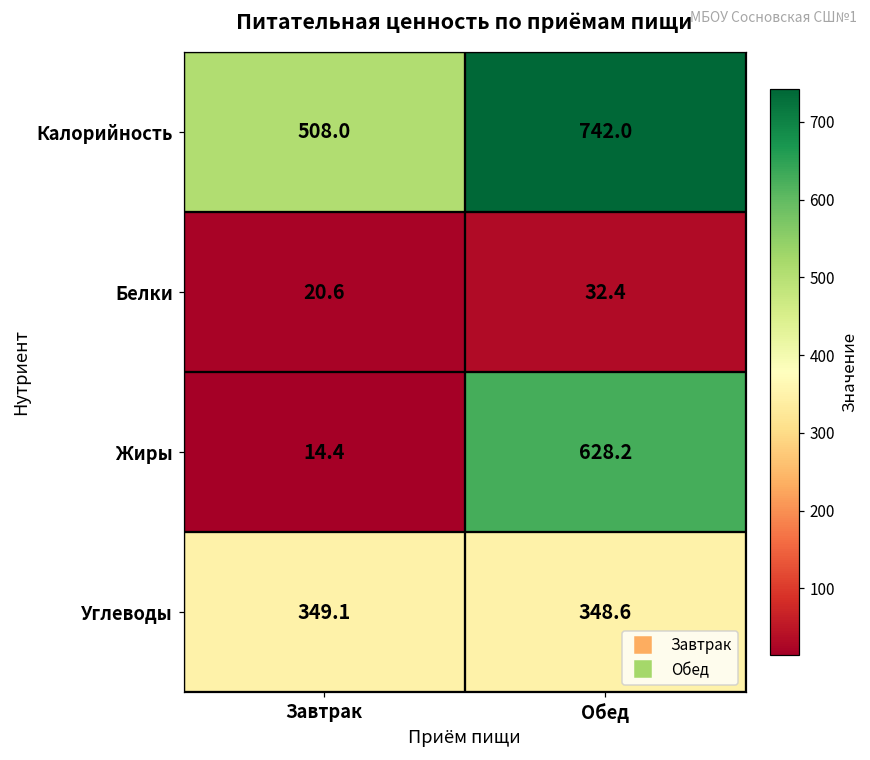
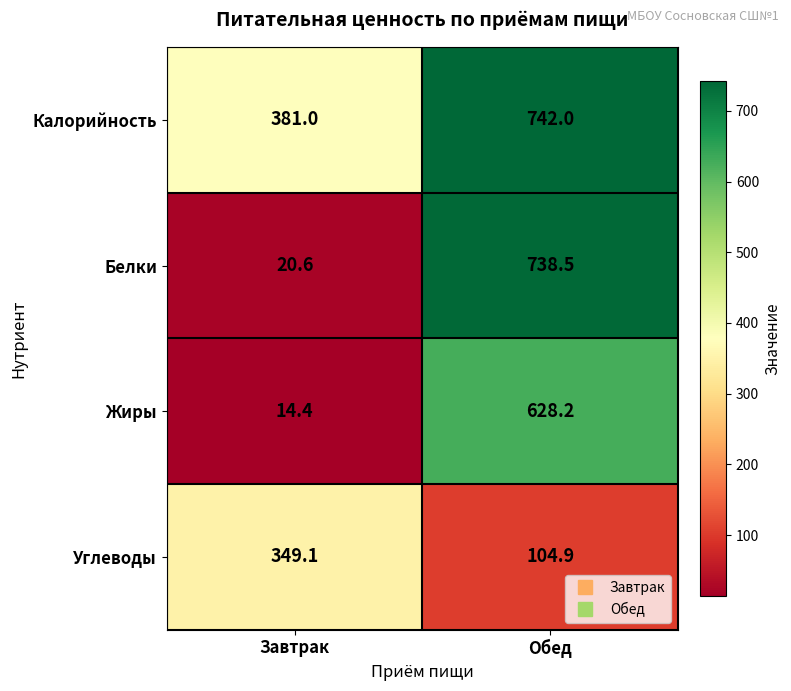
Калорийность, Завтрак: 508.0 -> 381.0
Белки, Обед: 32.4 -> 738.5
Углеводы, Обед: 348.6 -> 104.9
